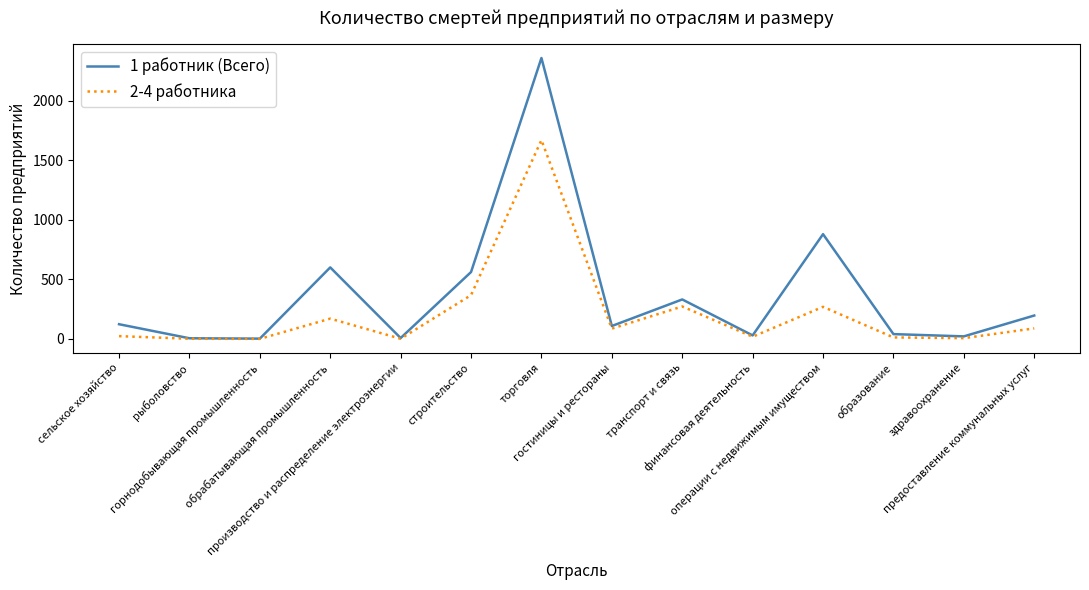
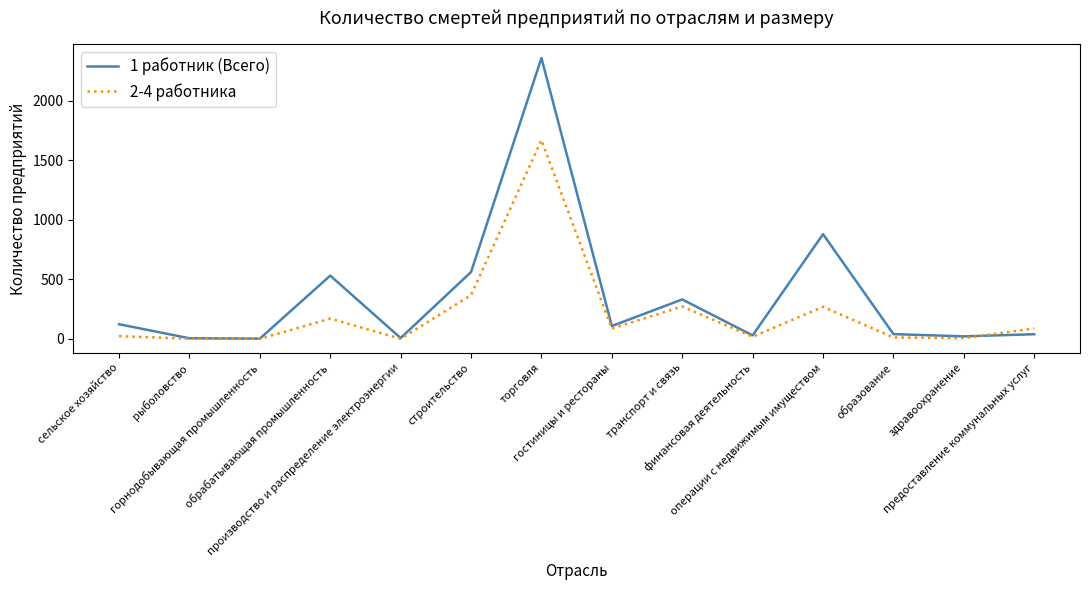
1 работник (Всего), обрабатывающая промышленность: 600 -> 530
1 работник (Всего), предоставление коммунальных услуг: 200 -> 40
